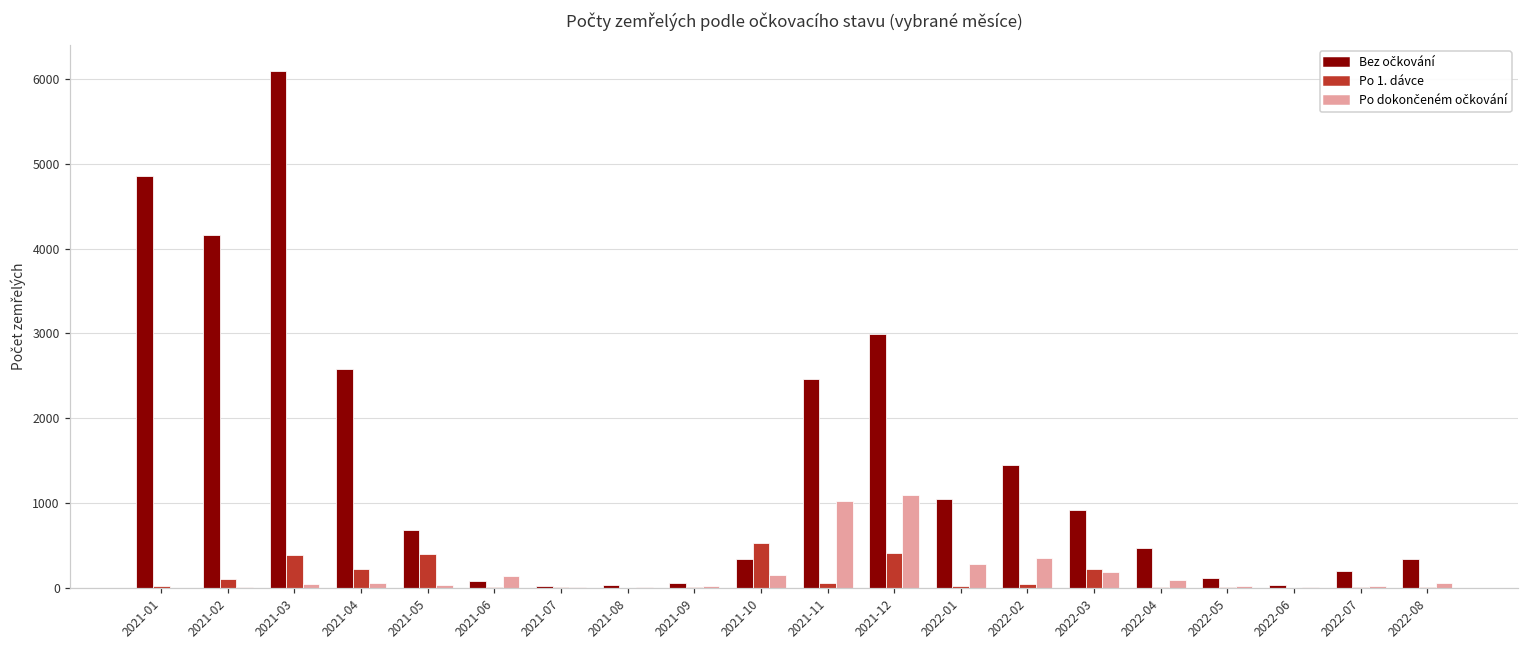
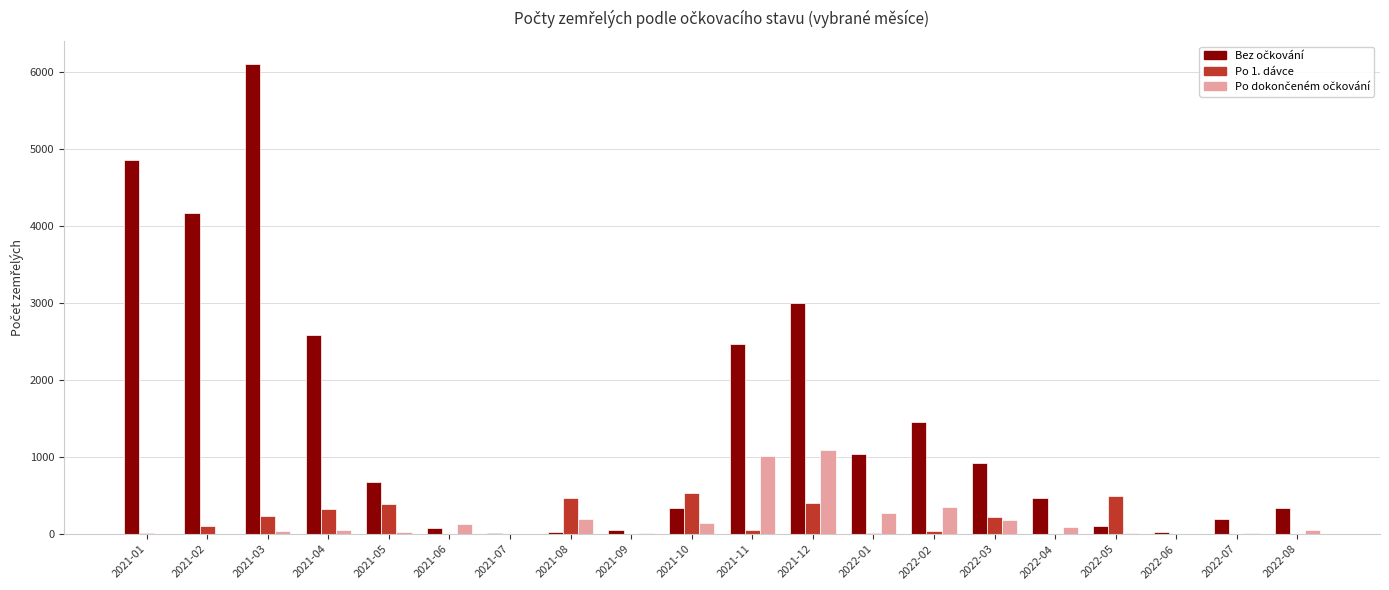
Po 1. dávce, 2021-03: 400 -> 200
Po 1. dávce, 2021-04: 200 -> 300
Po 1. dávce, 2021-08: 0 -> 500
Po dokončeném očkování, 2021-08: 0 -> 200
Po 1. dávce, 2022-05: 0 -> 500
